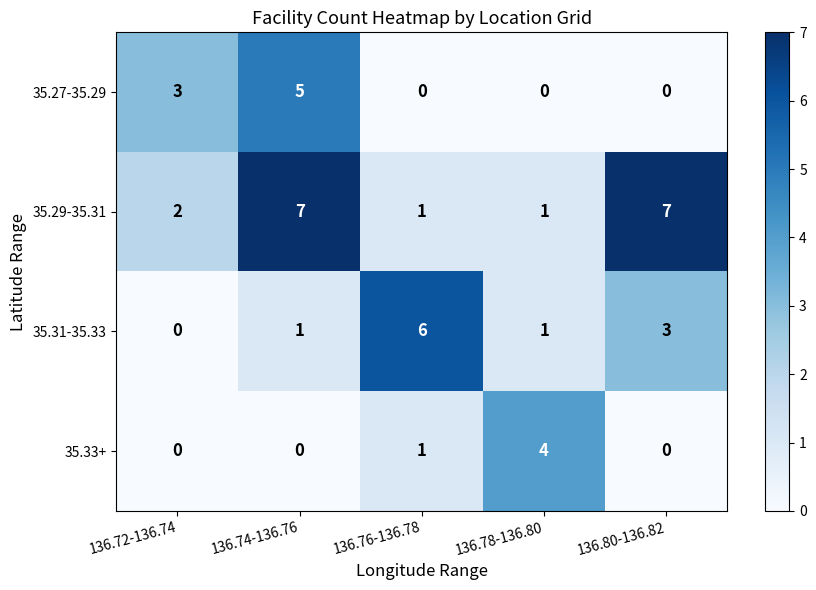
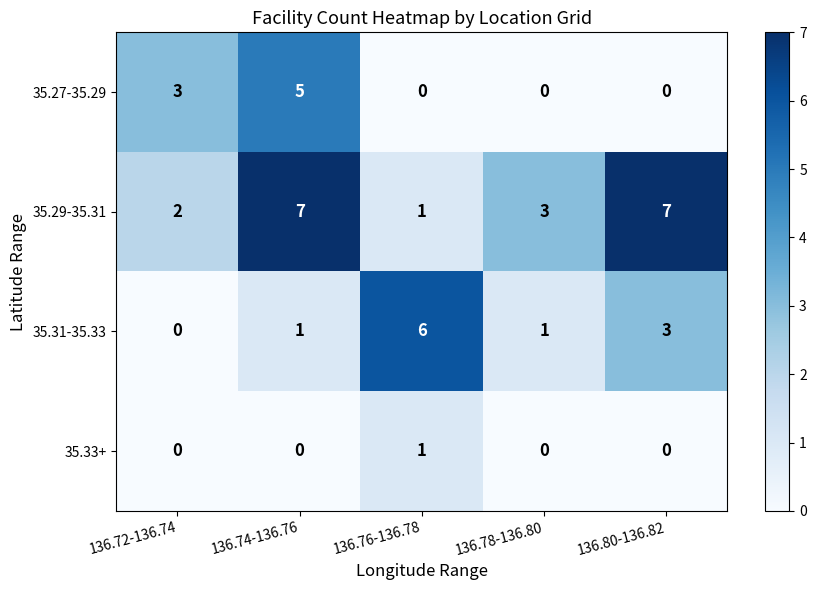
35.29-35.31, 136.78-136.80: 1 -> 3
35.33+, 136.78-136.80: 4 -> 0
